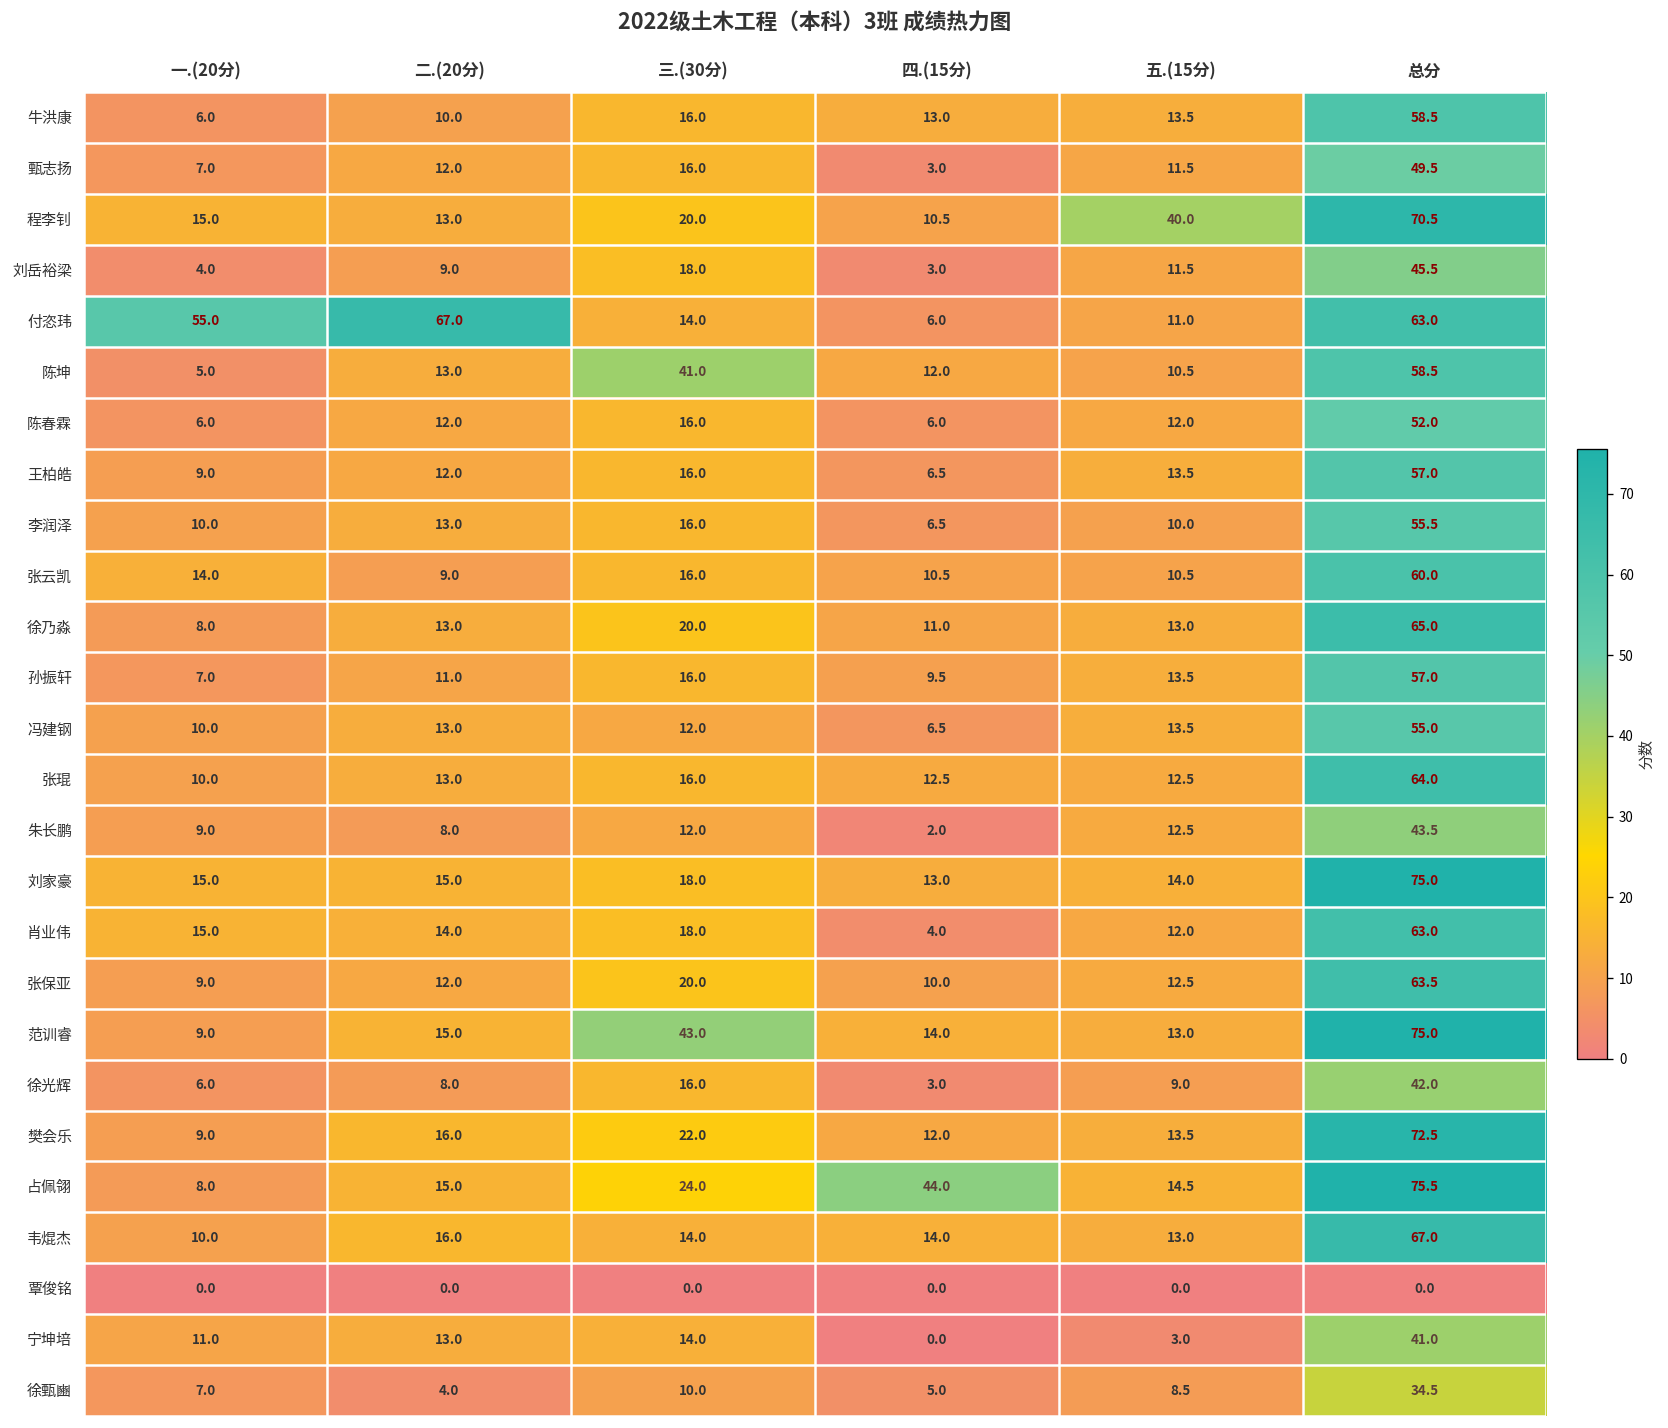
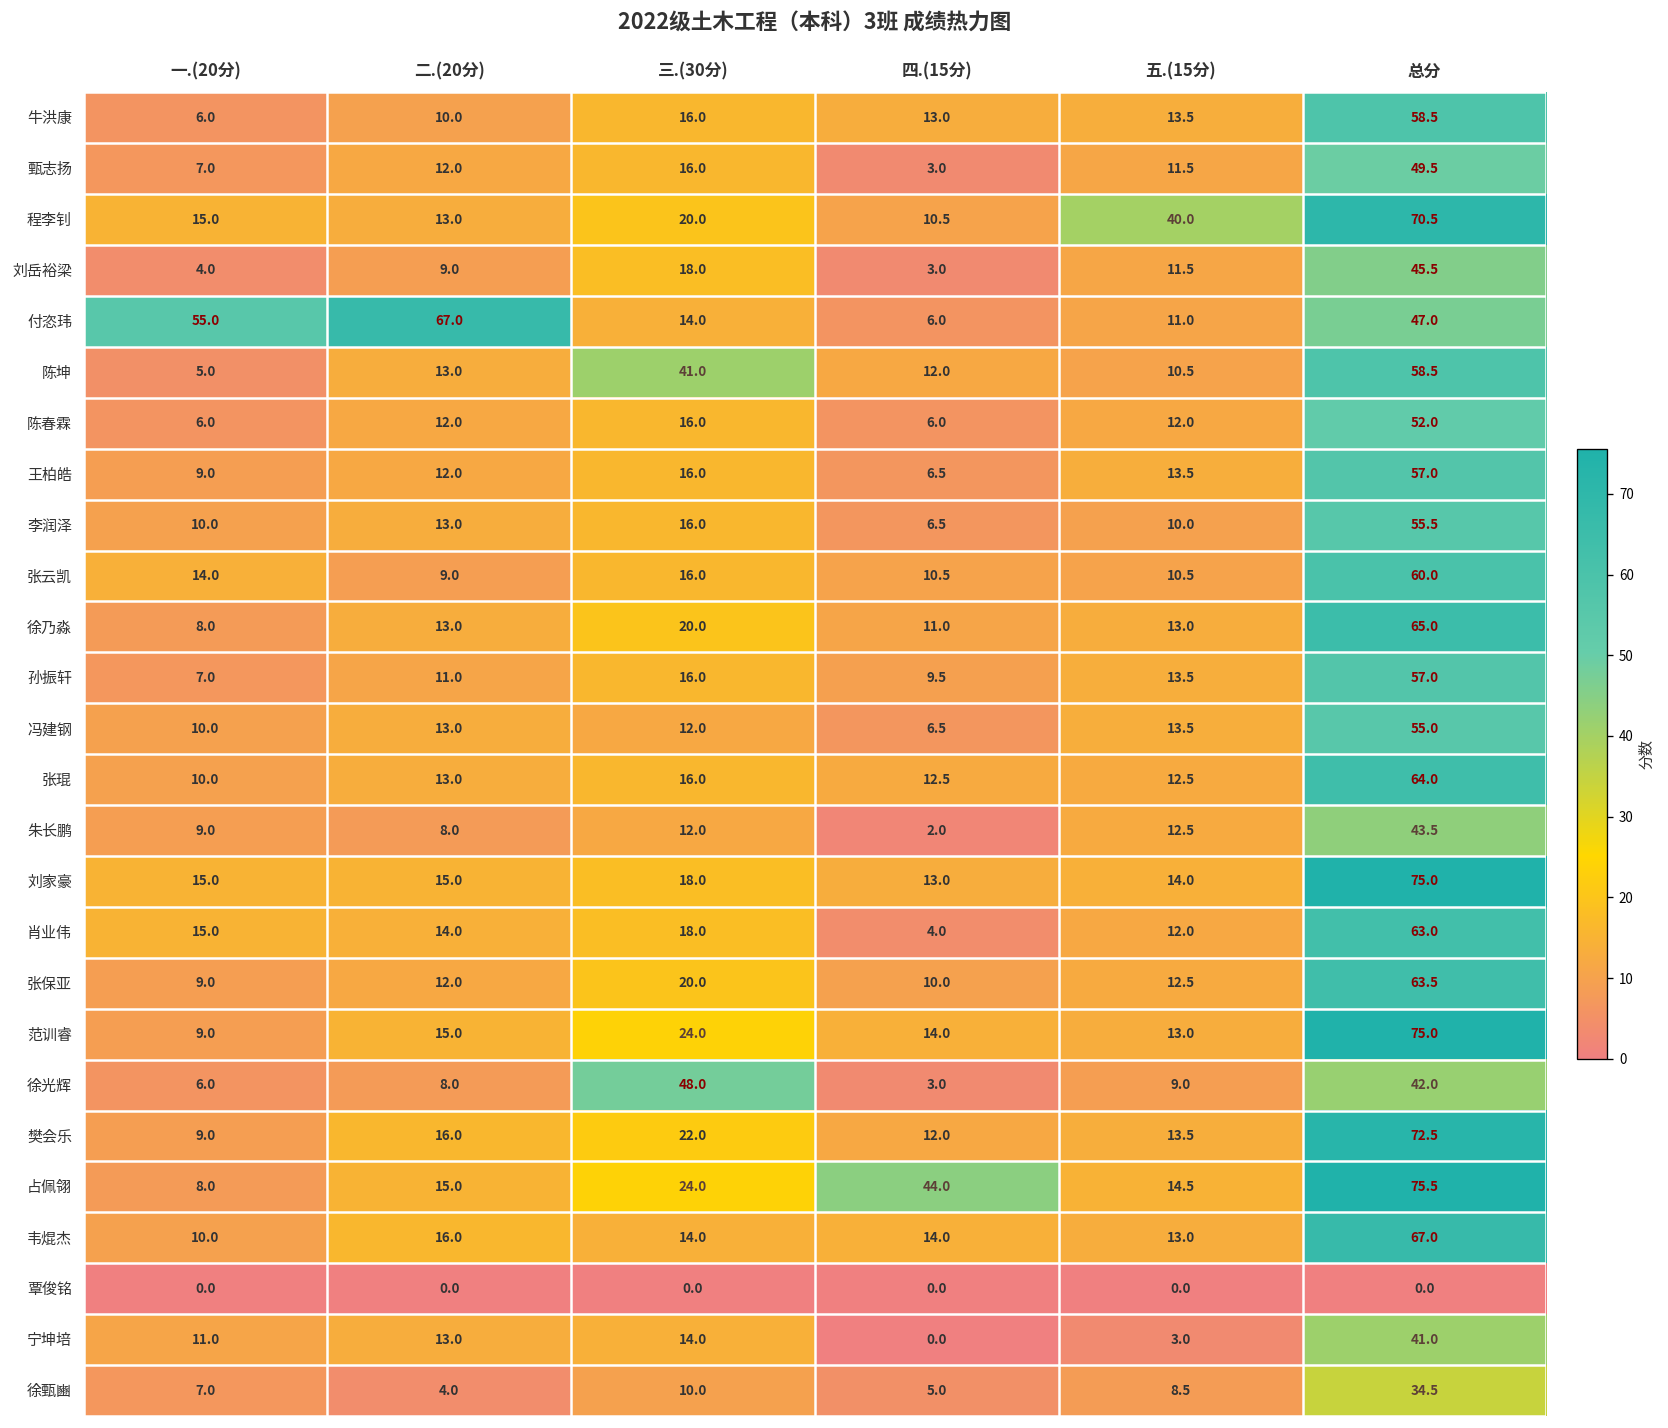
付恣玮, 总分: 63.0 -> 47.0
范训睿, 三.(30分): 43.0 -> 24.0
徐光辉, 三.(30分): 16.0 -> 48.0
